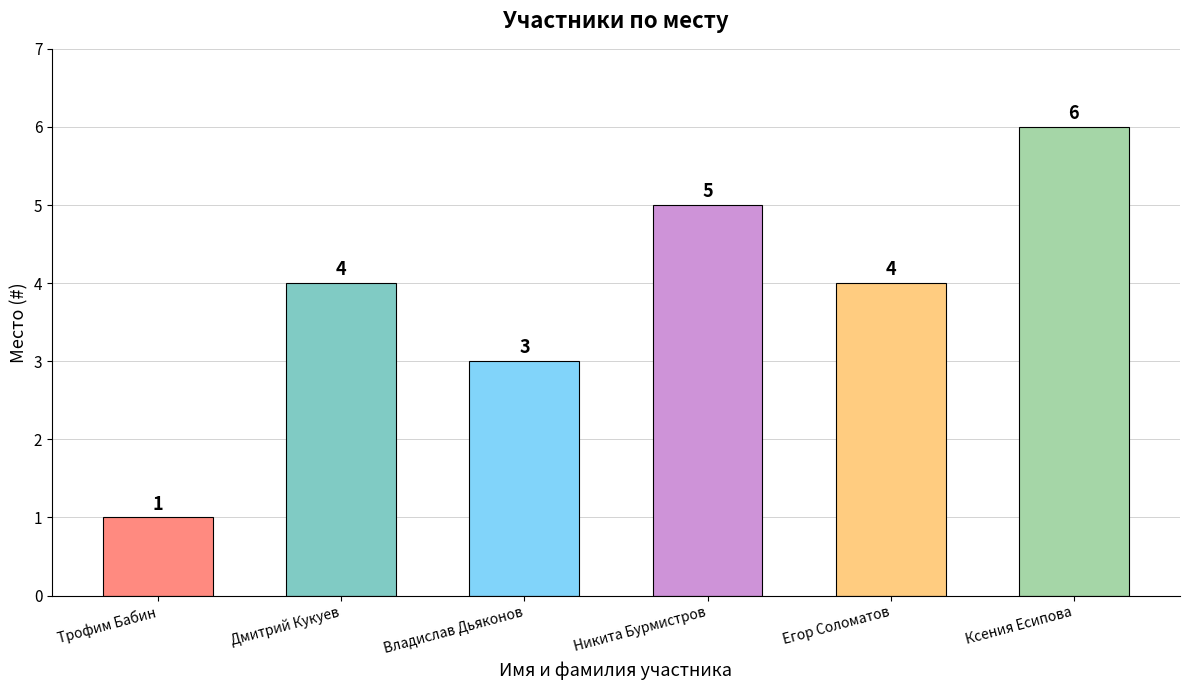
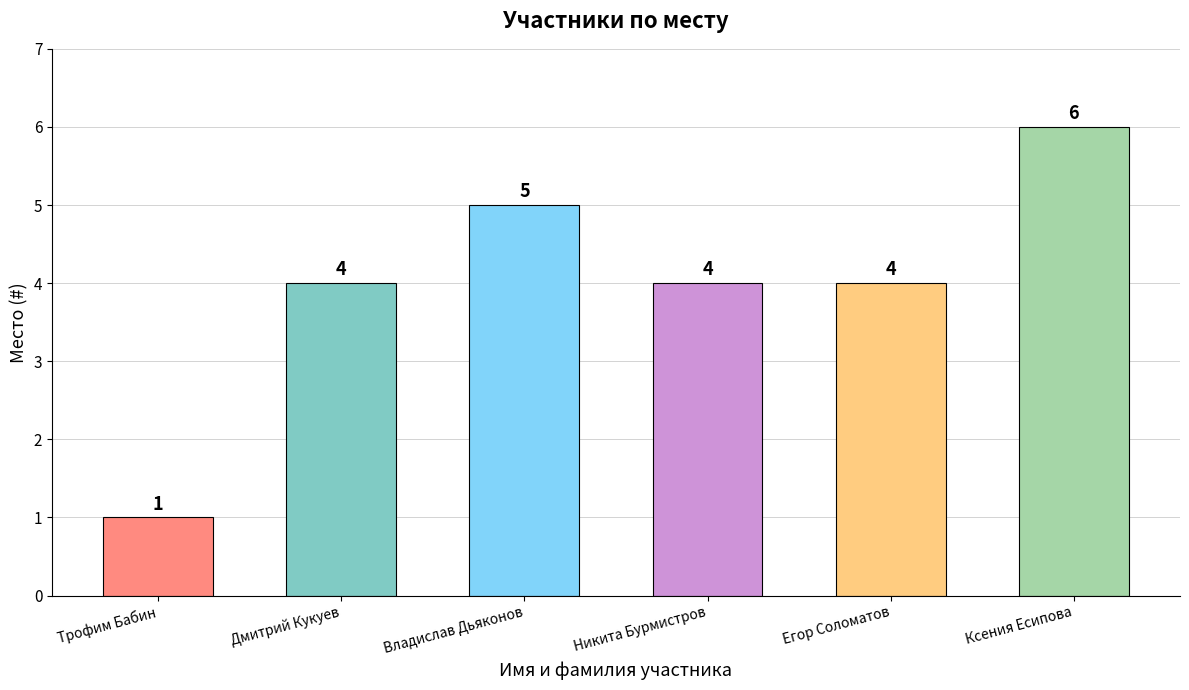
Владислав Дьяконов: 3 -> 5
Никита Бурмистров: 5 -> 4
